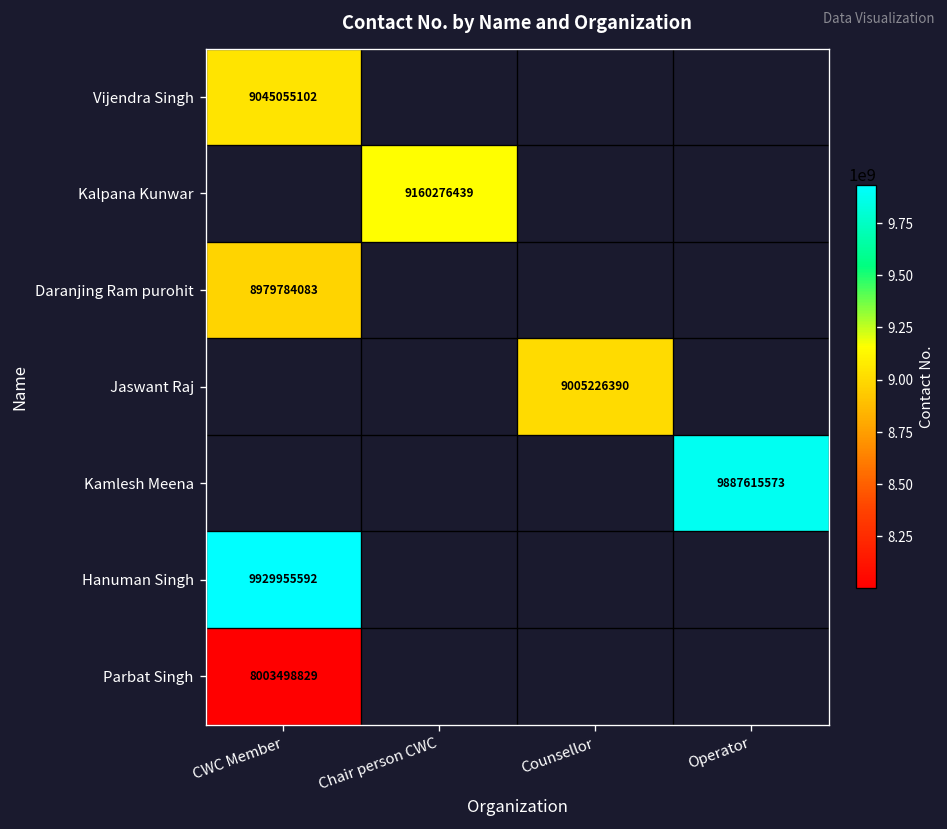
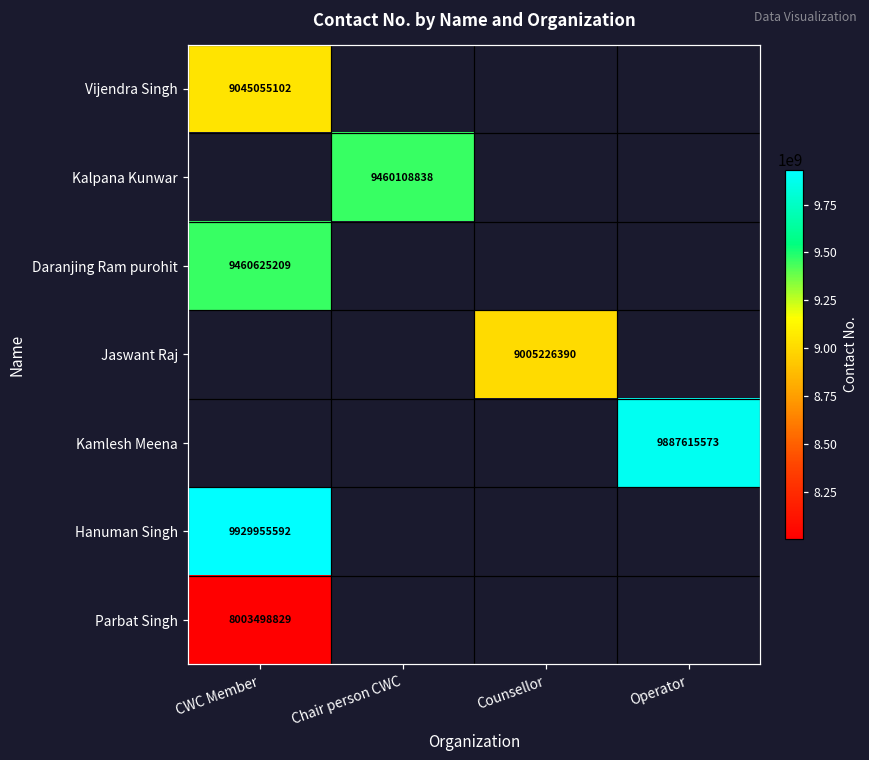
Kalpana Kunwar, Chair person CWC: 9160276439 -> 9460108838
Daranjing Ram purohit, CWC Member: 8979784083 -> 9460625209
